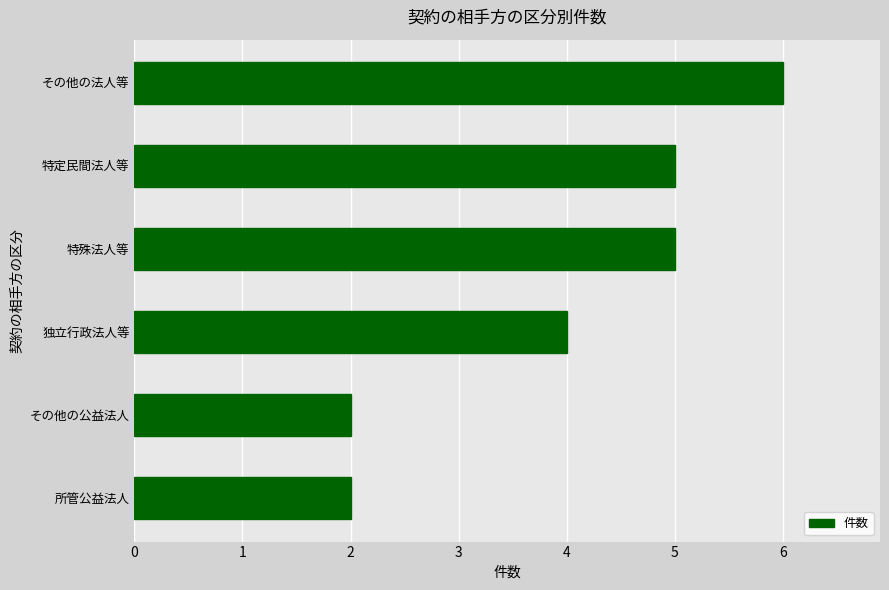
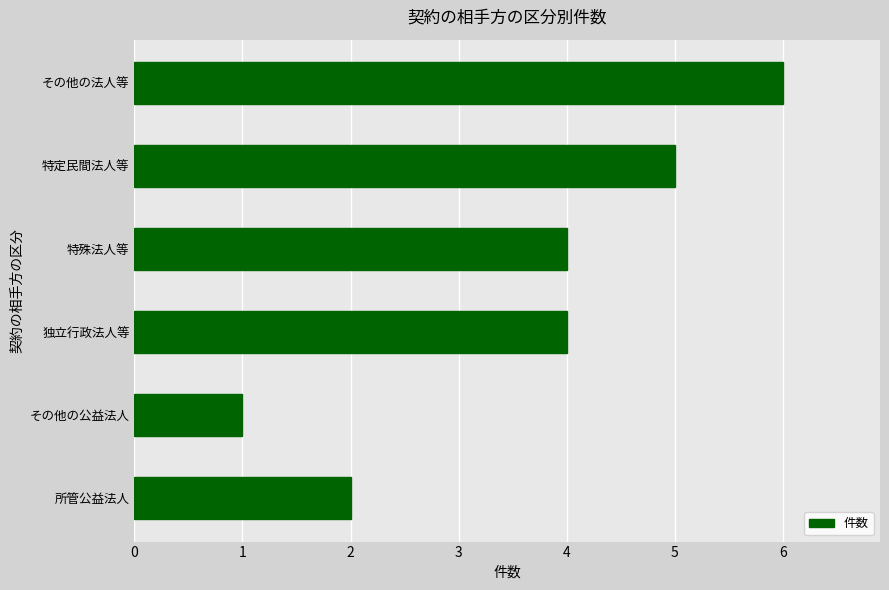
特殊法人等: 5 -> 4
その他の公益法人: 2 -> 1
